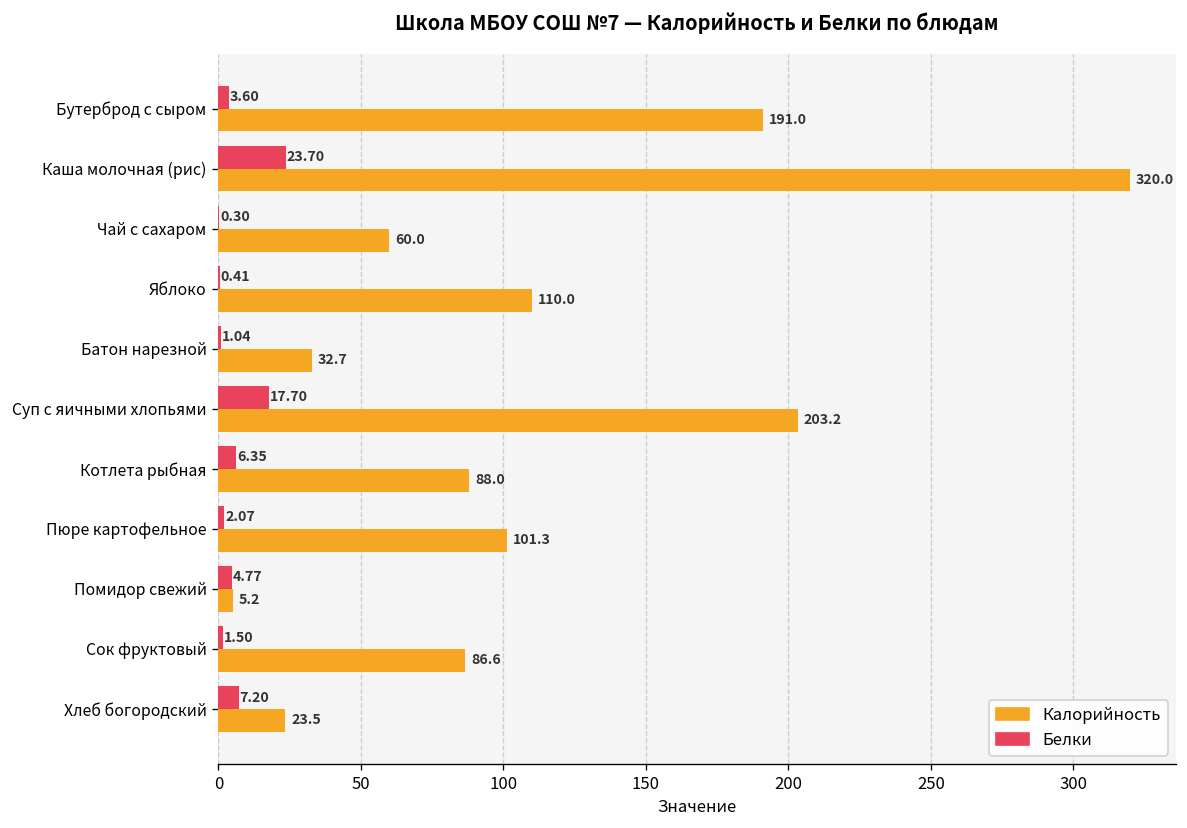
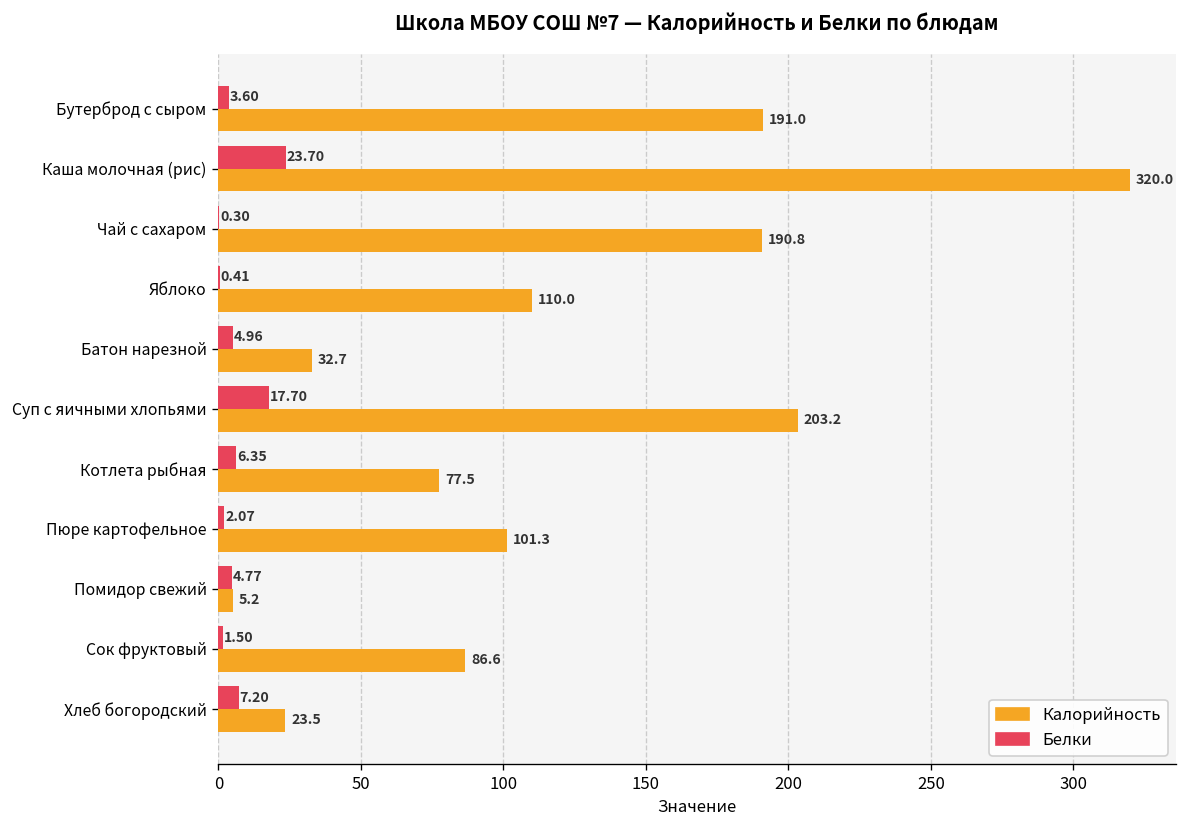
Калорийность, Чай с сахаром: 60.0 -> 190.8
Белки, Батон нарезной: 1.04 -> 4.96
Калорийность, Котлета рыбная: 88.0 -> 77.5
